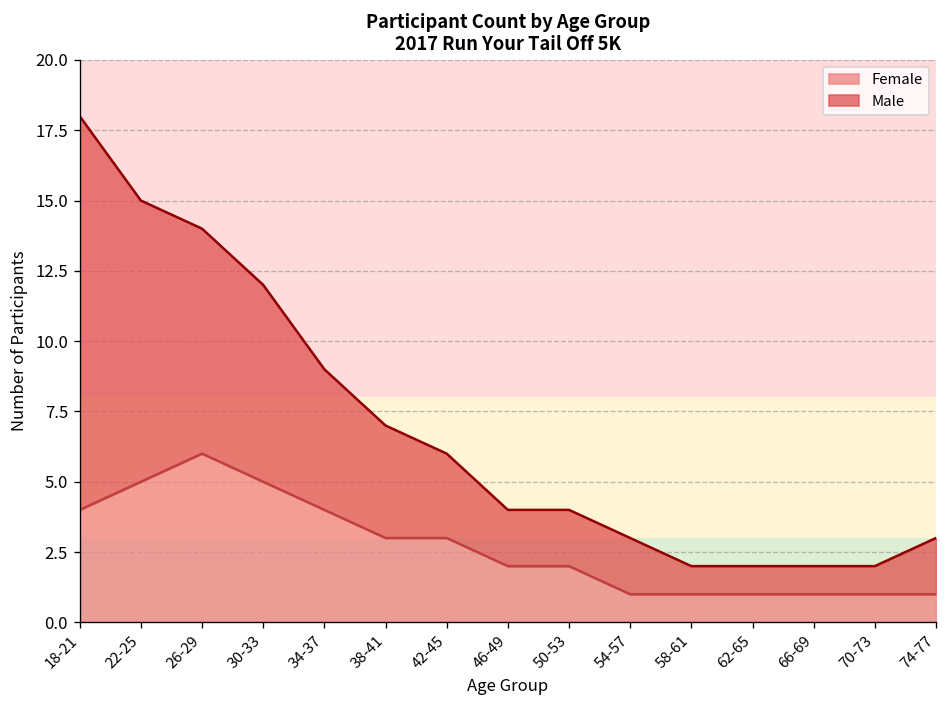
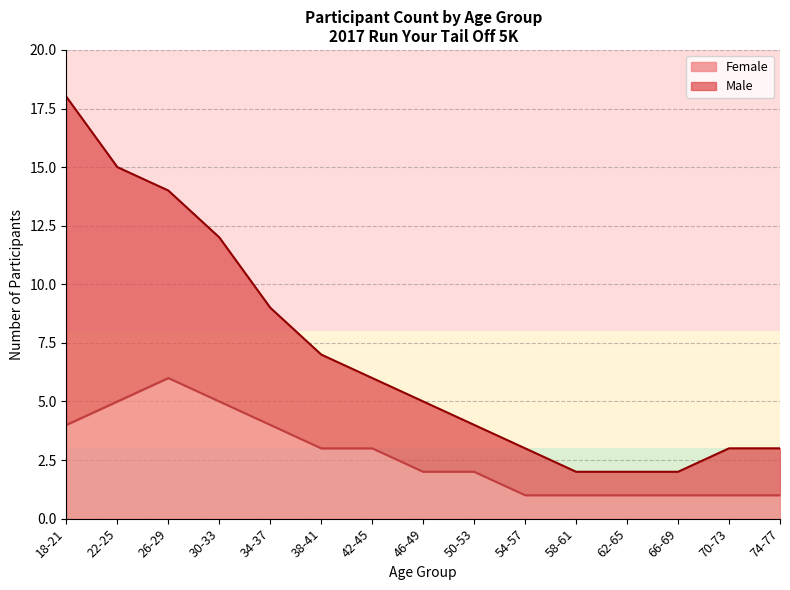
Male, 46-49: 2 -> 3
Male, 70-73: 1 -> 2
